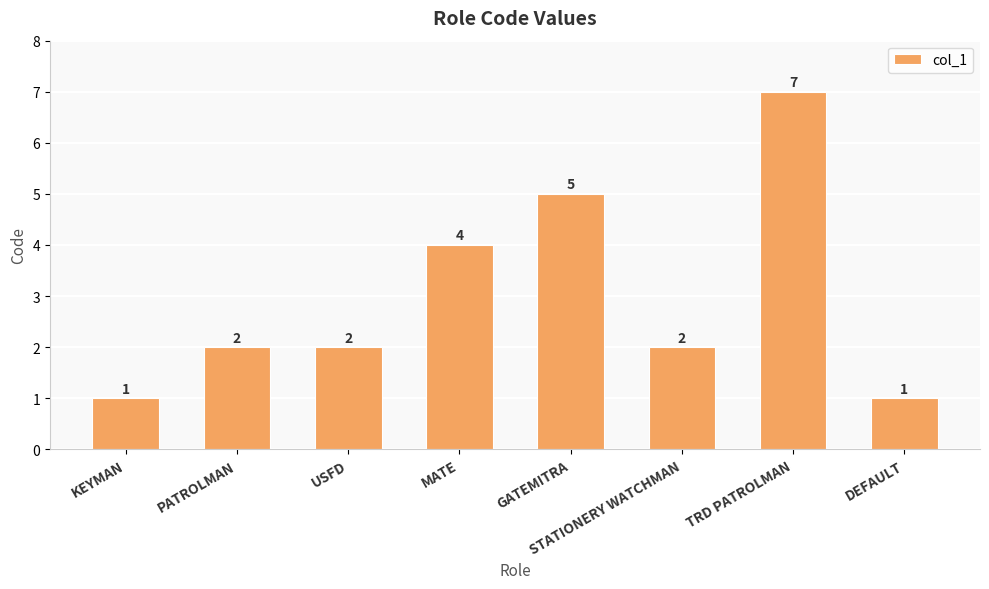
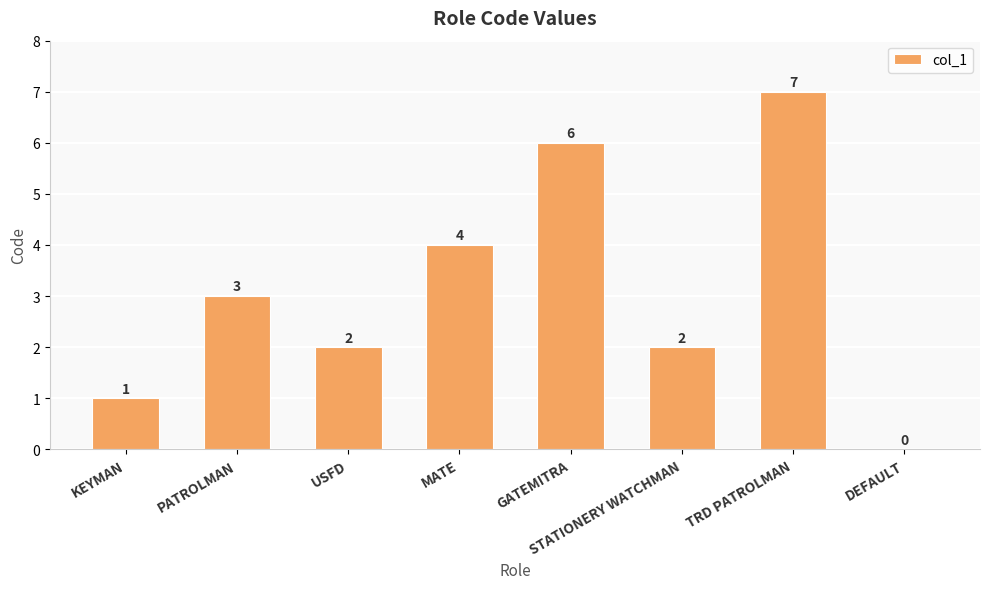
PATROLMAN: 2 -> 3
GATEMITRA: 5 -> 6
DEFAULT: 1 -> 0
